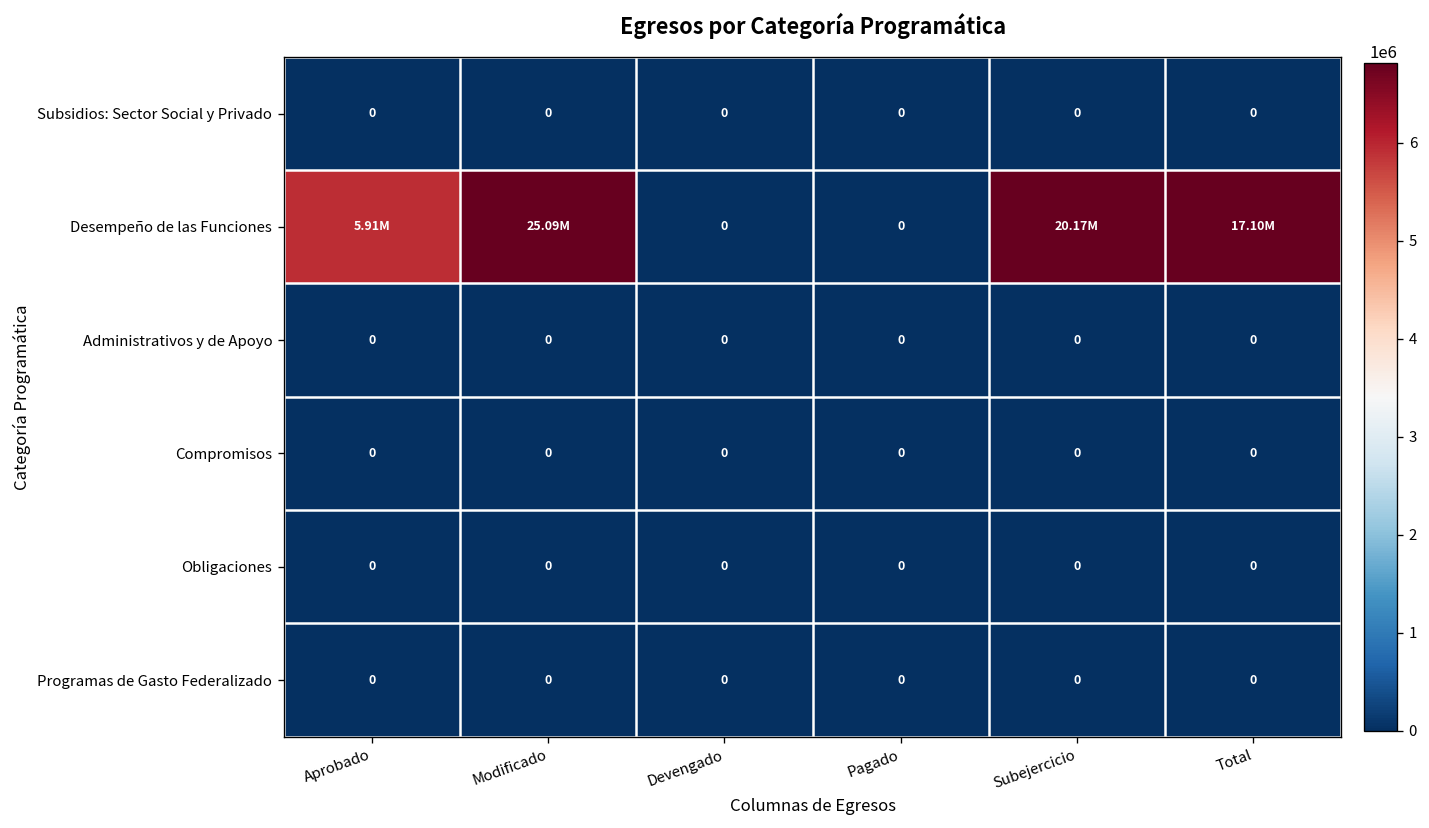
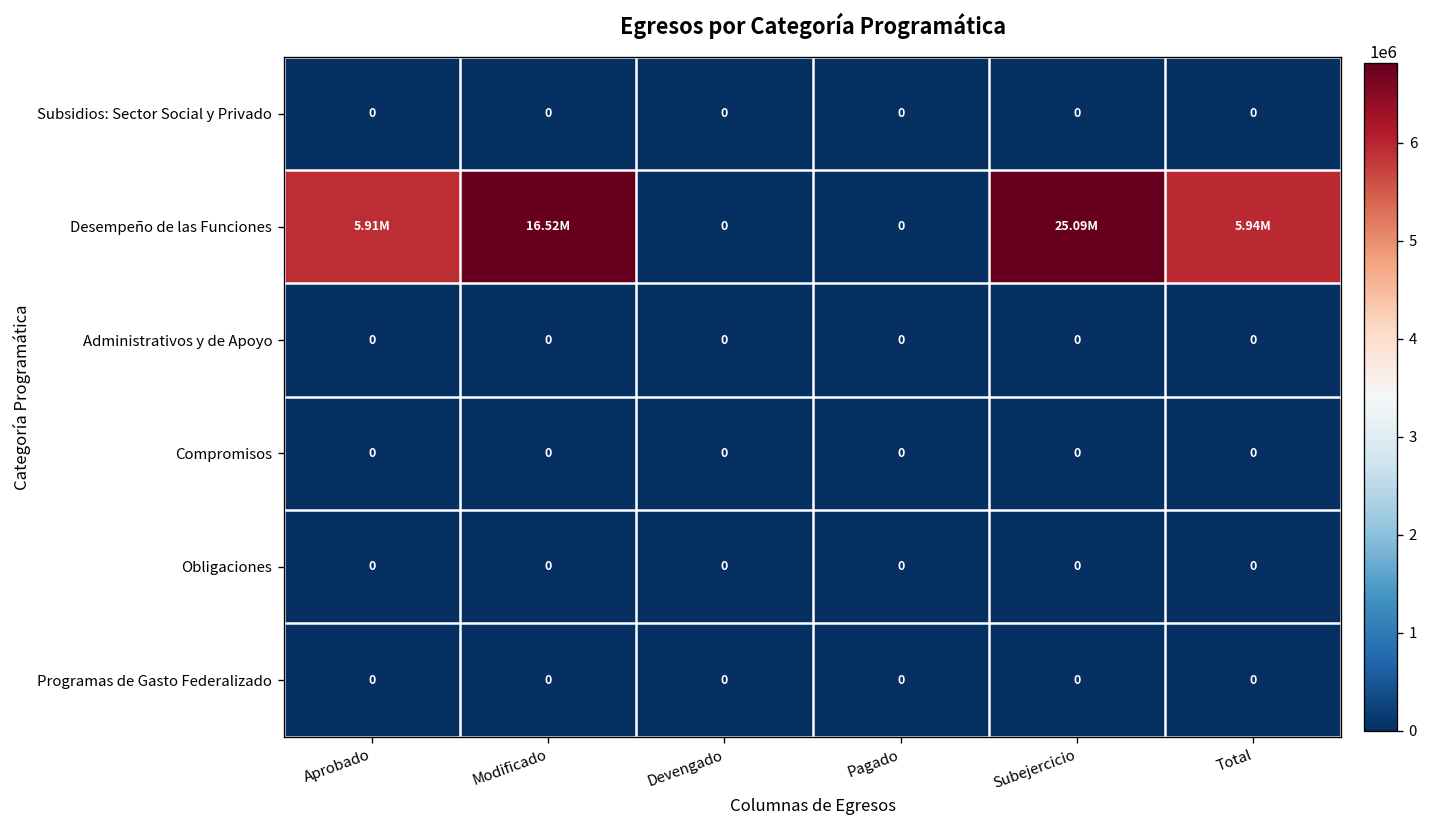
Desempeño de las Funciones, Modificado: 25.09M -> 16.52M
Desempeño de las Funciones, Subejercicio: 20.17M -> 25.09M
Desempeño de las Funciones, Total: 17.10M -> 5.94M
